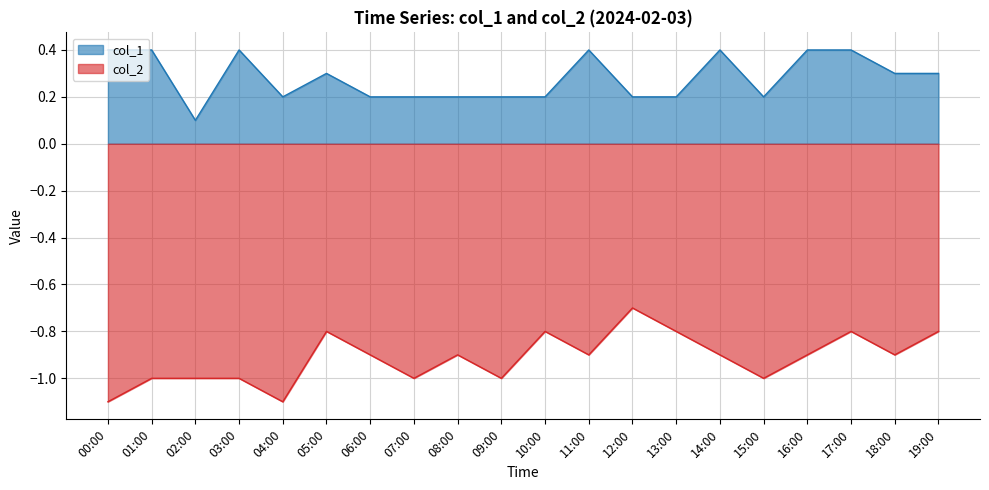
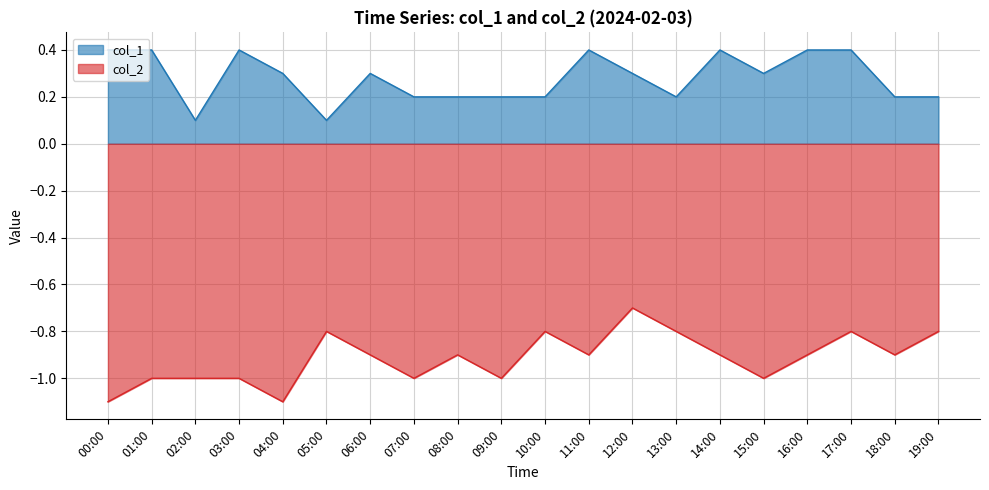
col_1, 04:00: 0.2 -> 0.3
col_1, 05:00: 0.3 -> 0.1
col_1, 06:00: 0.2 -> 0.3
col_1, 12:00: 0.2 -> 0.3
col_1, 15:00: 0.2 -> 0.3
col_1, 18:00: 0.3 -> 0.2
col_1, 19:00: 0.3 -> 0.2
